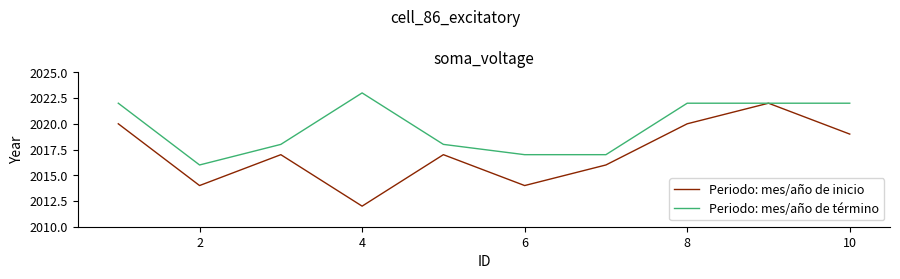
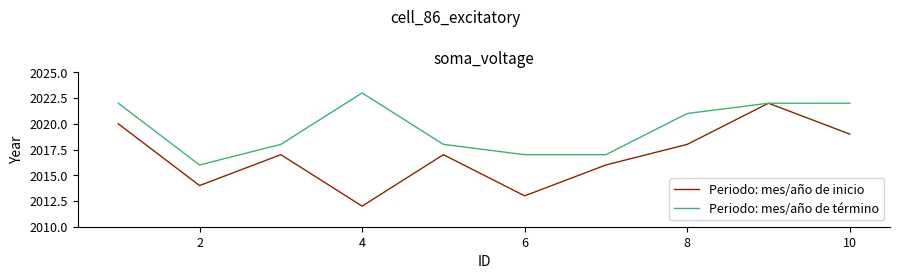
Periodo: mes/año de inicio, 6: 2014 -> 2013
Periodo: mes/año de inicio, 8: 2020 -> 2018
Periodo: mes/año de término, 8: 2022 -> 2021
